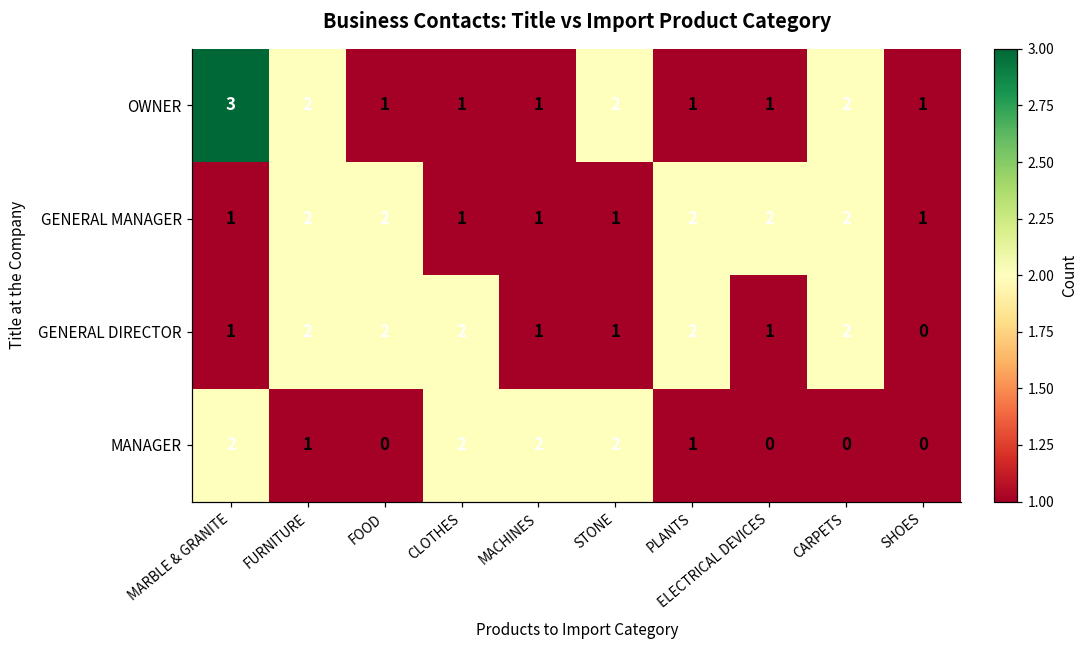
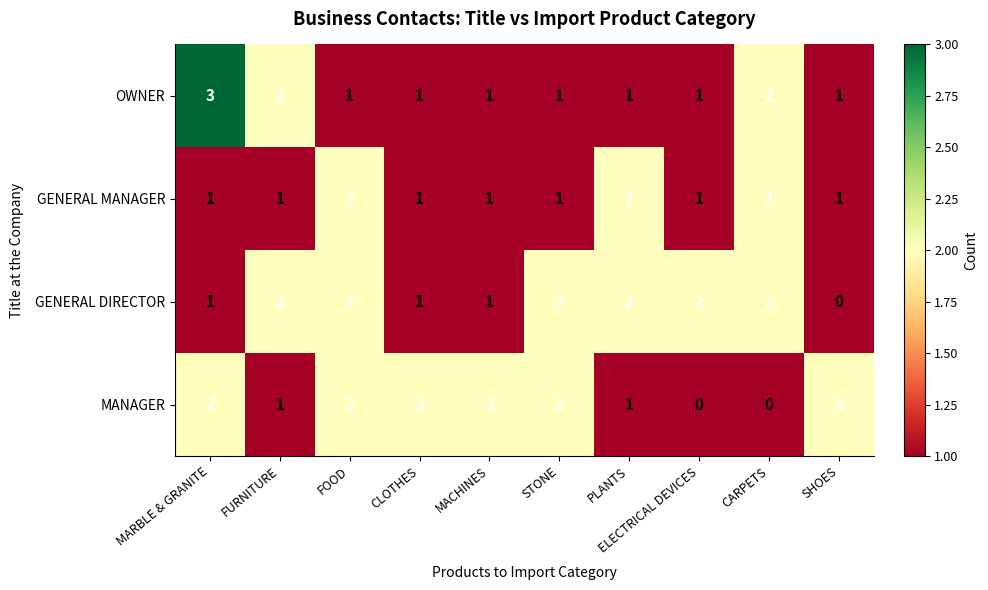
OWNER, STONE: 2 -> 1
GENERAL MANAGER, FURNITURE: 2 -> 1
GENERAL MANAGER, ELECTRICAL DEVICES: 2 -> 1
GENERAL DIRECTOR, CLOTHES: 2 -> 1
GENERAL DIRECTOR, STONE: 1 -> 2
GENERAL DIRECTOR, ELECTRICAL DEVICES: 1 -> 2
MANAGER, FOOD: 0 -> 2
MANAGER, SHOES: 0 -> 2
